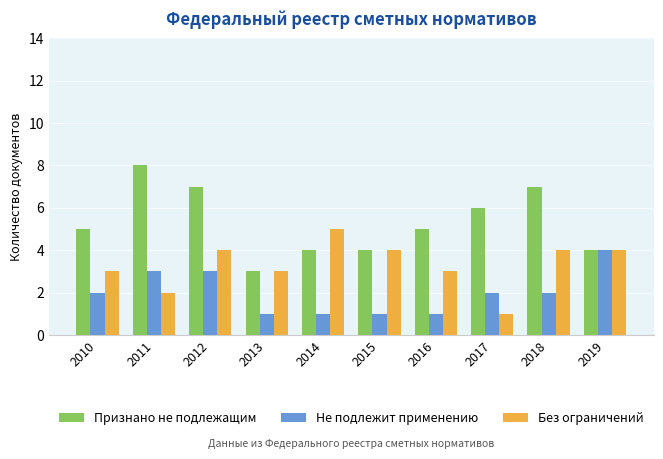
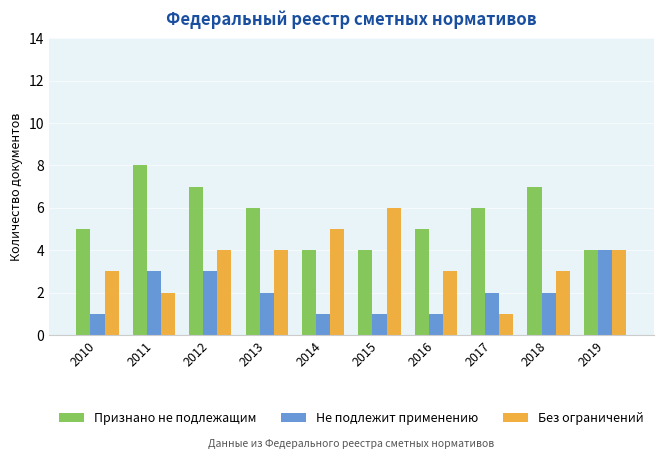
Не подлежит применению, 2010: 2 -> 1
Признано не подлежащим, 2013: 3 -> 6
Не подлежит применению, 2013: 1 -> 2
Без ограничений, 2013: 3 -> 4
Без ограничений, 2015: 4 -> 6
Без ограничений, 2018: 4 -> 3
